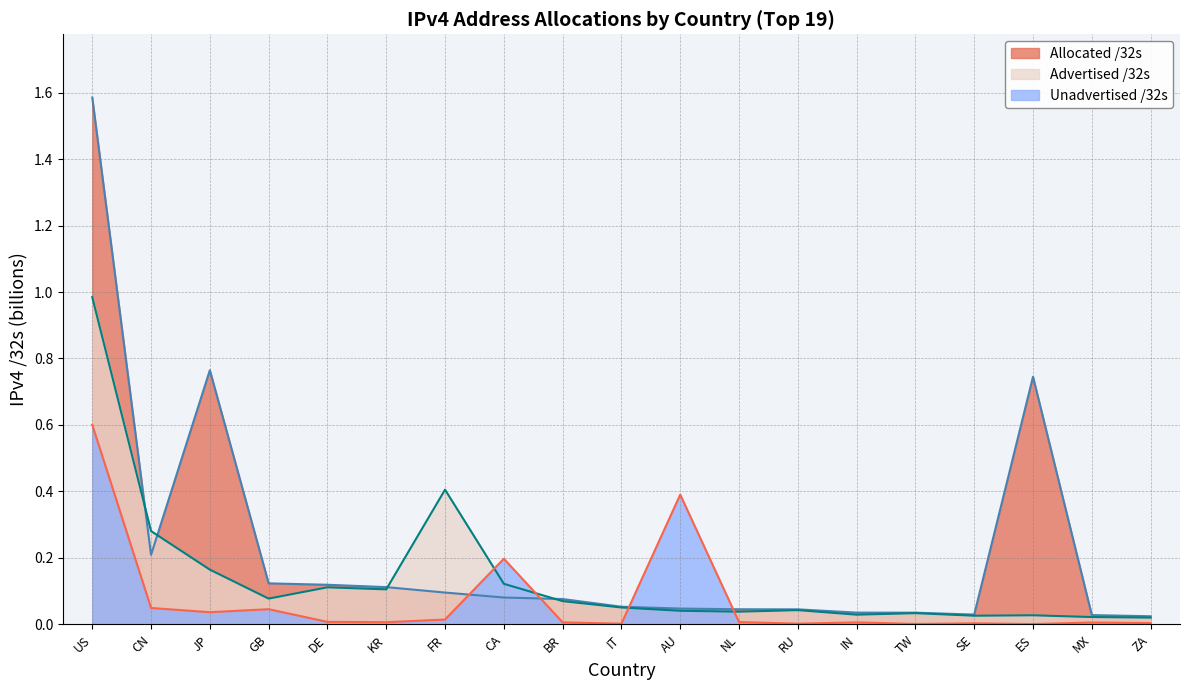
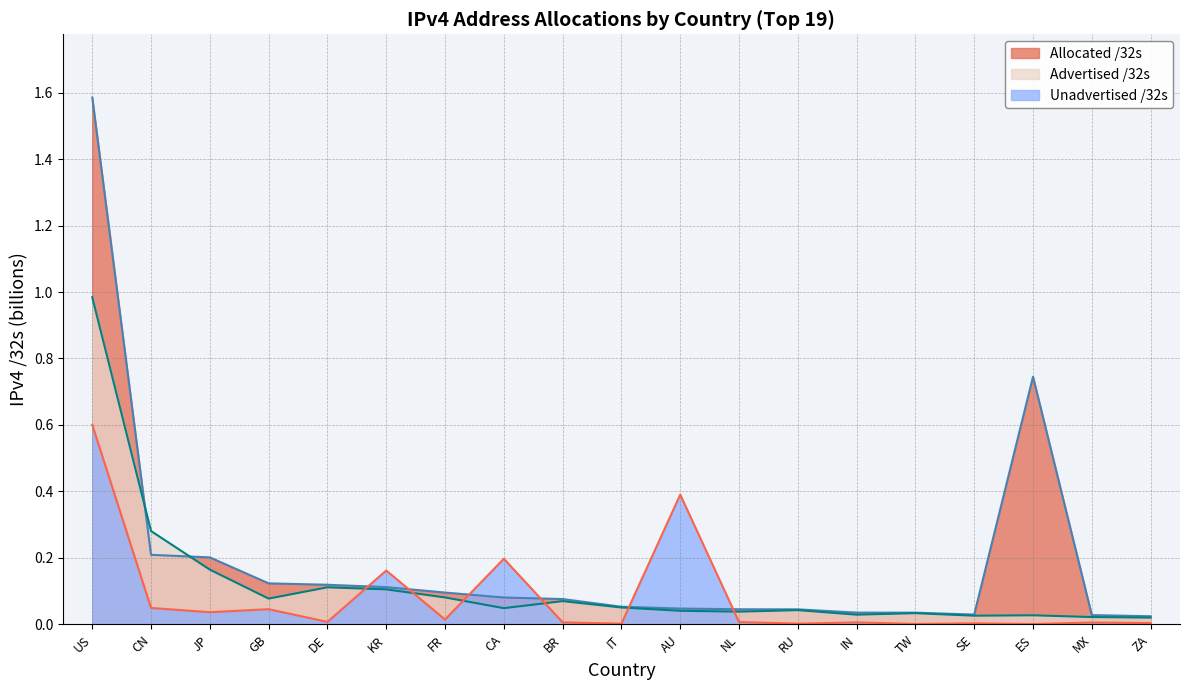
Allocated /32s, JP: 0.76 -> 0.20
Unadvertised /32s, KR: 0.01 -> 0.16
Advertised /32s, FR: 0.41 -> 0.08
Advertised /32s, CA: 0.12 -> 0.05
